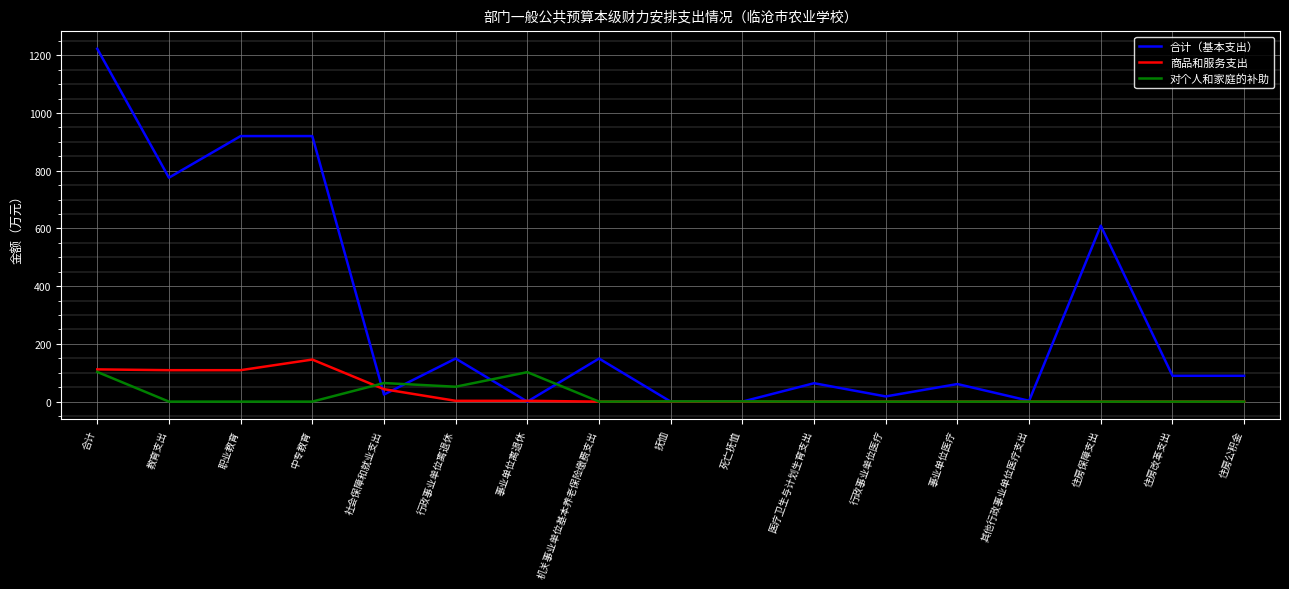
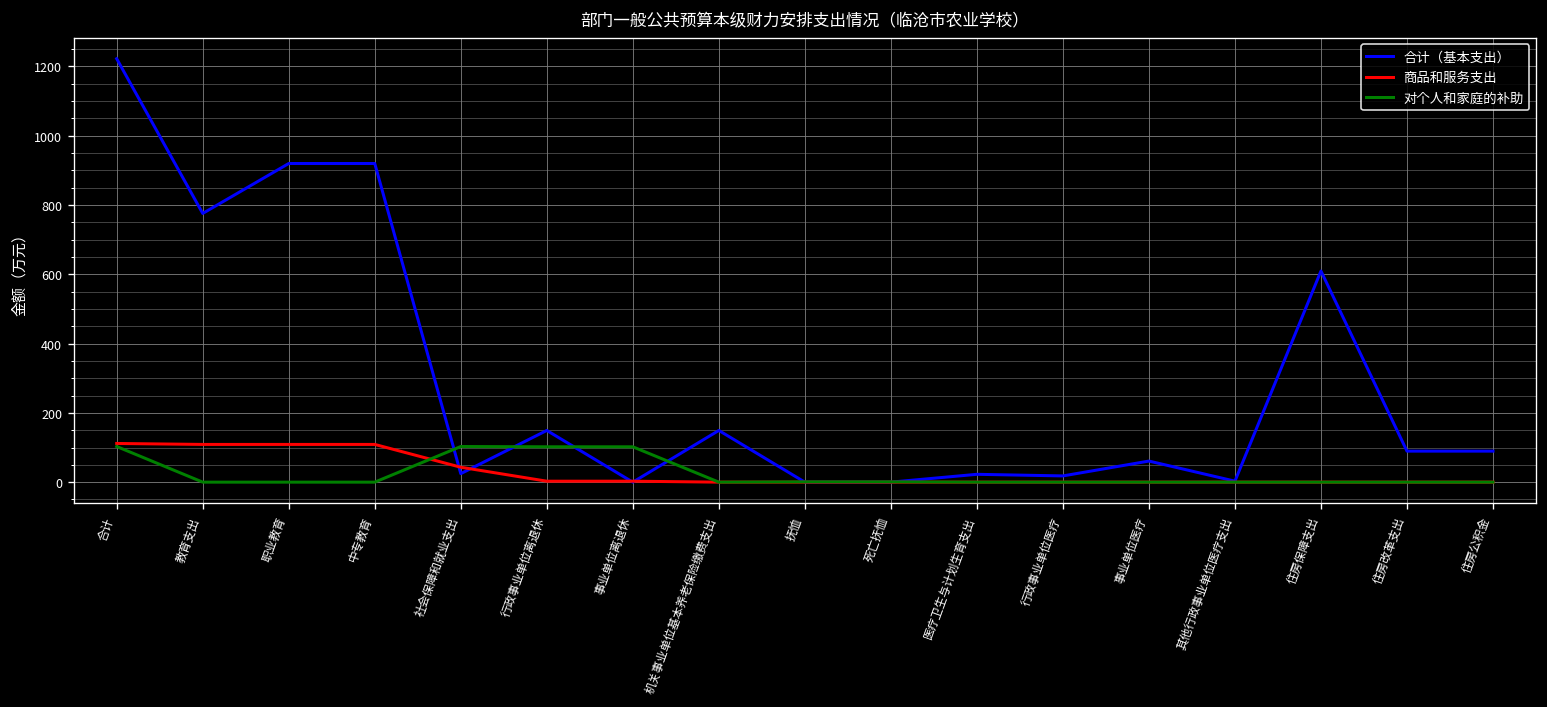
商品和服务支出, 中专教育: 150 -> 110
对个人和家庭的补助, 社会保障和就业支出: 60 -> 100
对个人和家庭的补助, 行政事业单位离退休: 50 -> 100
合计（基本支出）, 医疗卫生与计划生育支出: 60 -> 20
